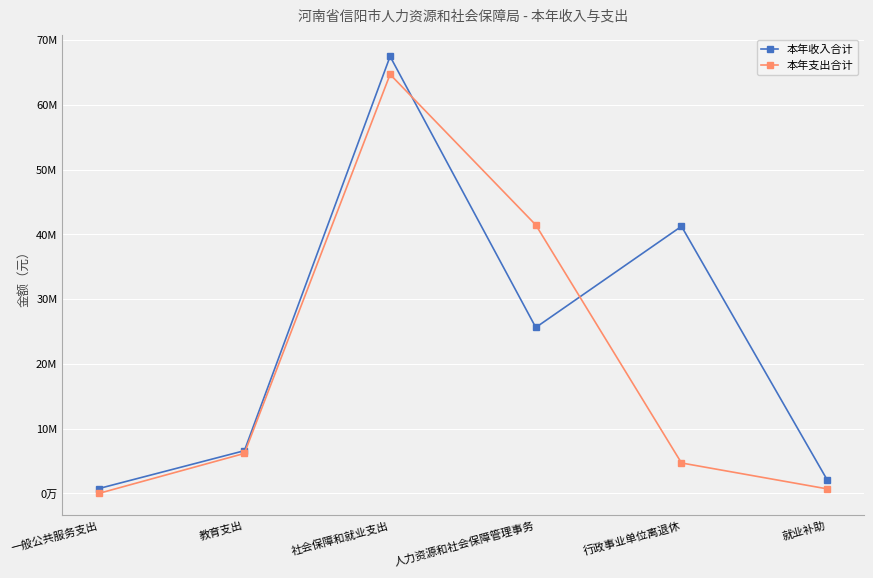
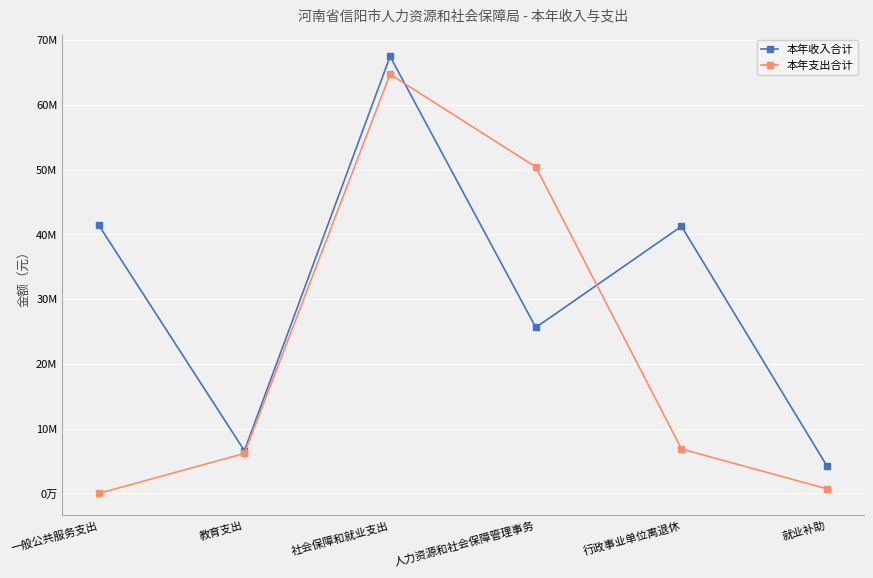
本年收入合计, 一般公共服务支出: 1000000 -> 41000000
本年支出合计, 人力资源和社会保障管理事务: 41000000 -> 50000000
本年支出合计, 行政事业单位离退休: 5000000 -> 7000000
本年收入合计, 就业补助: 2000000 -> 4000000
